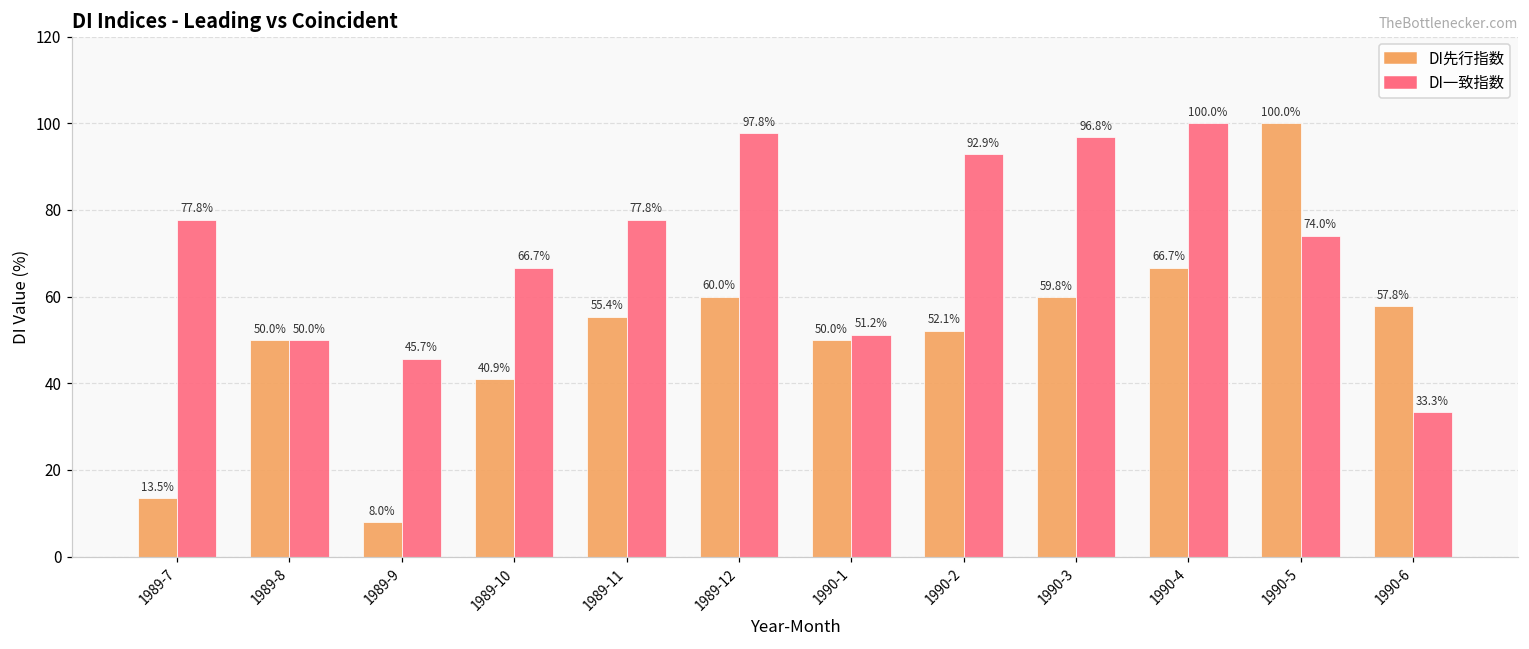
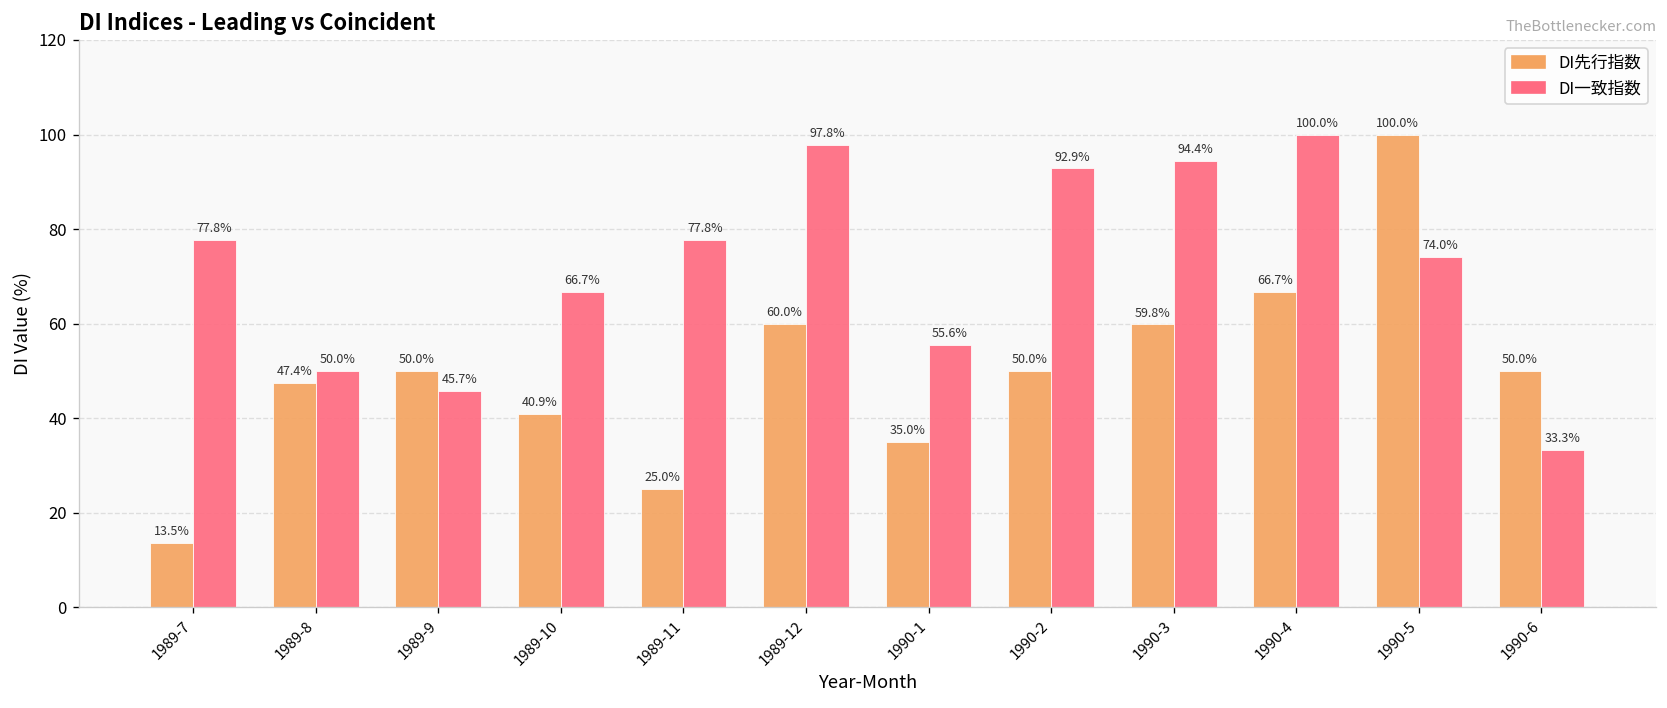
DI先行指数, 1989-8: 50.0% -> 47.4%
DI先行指数, 1989-9: 8.0% -> 50.0%
DI先行指数, 1989-11: 55.4% -> 25.0%
DI先行指数, 1990-1: 50.0% -> 35.0%
DI一致指数, 1990-1: 51.2% -> 55.6%
DI先行指数, 1990-2: 52.1% -> 50.0%
DI一致指数, 1990-3: 96.8% -> 94.4%
DI先行指数, 1990-6: 57.8% -> 50.0%
